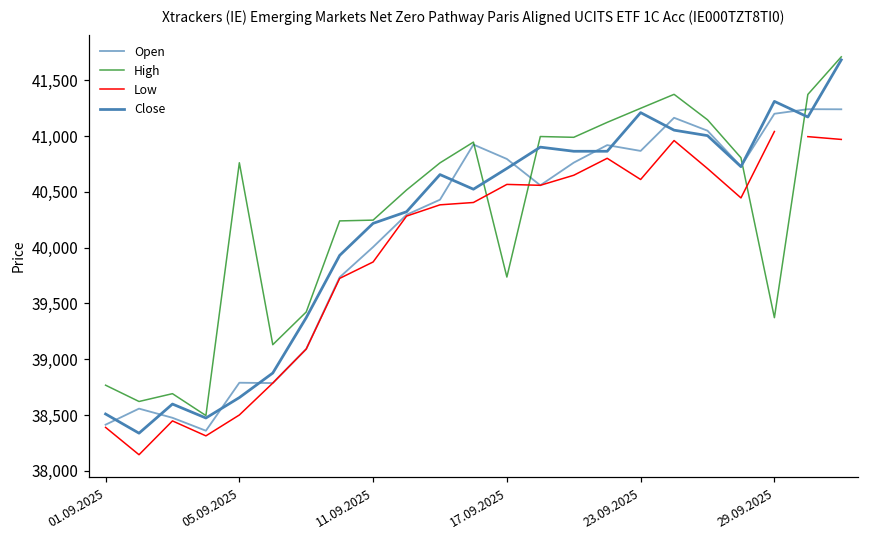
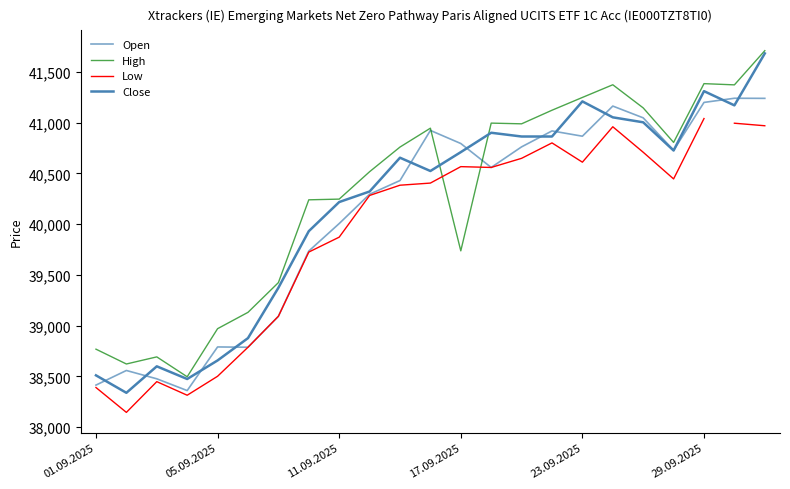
High, 05.09.2025: 40,760 -> 38,970
High, 29.09.2025: 39,370 -> 41,390
